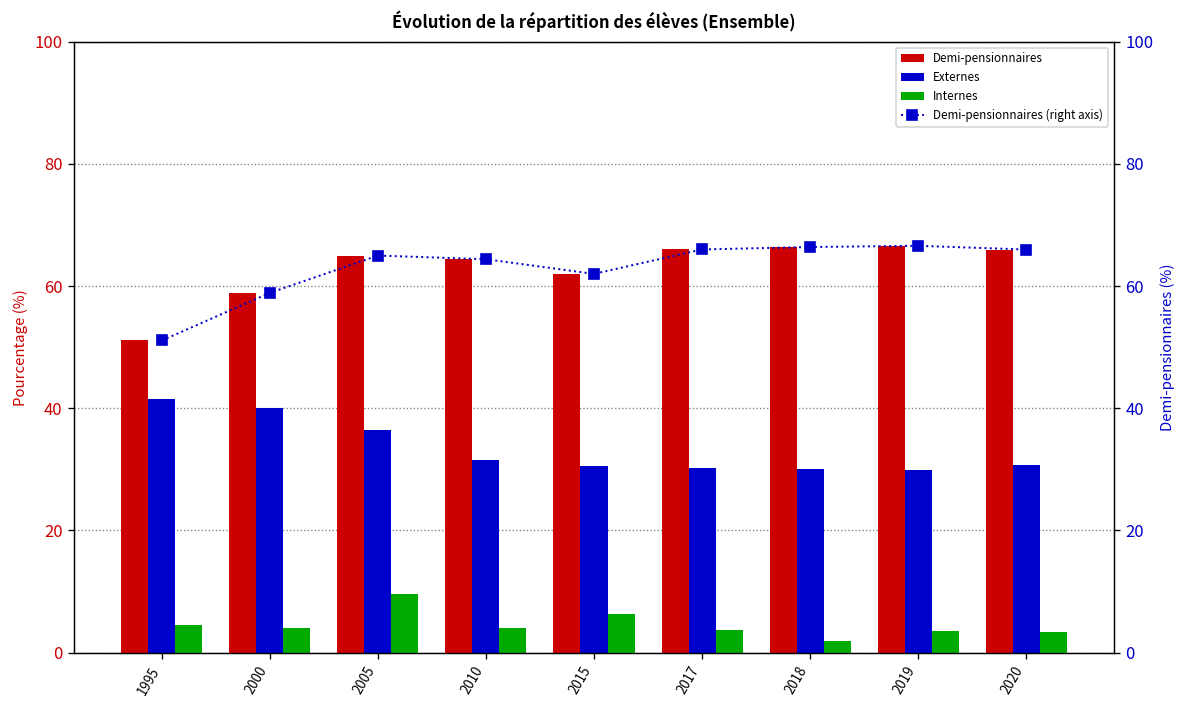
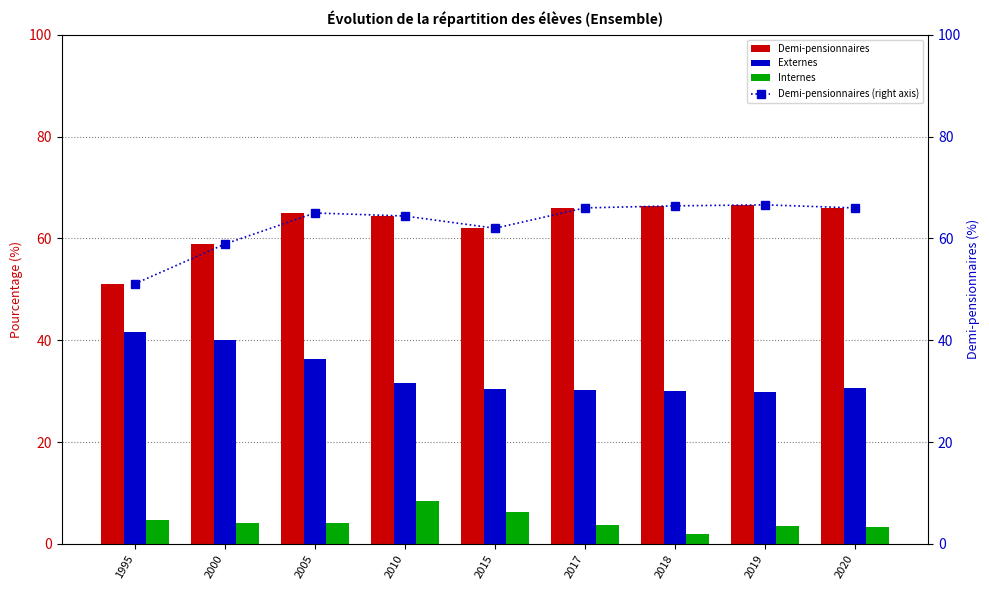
Internes, 2005: 10 -> 4
Internes, 2010: 4 -> 9
